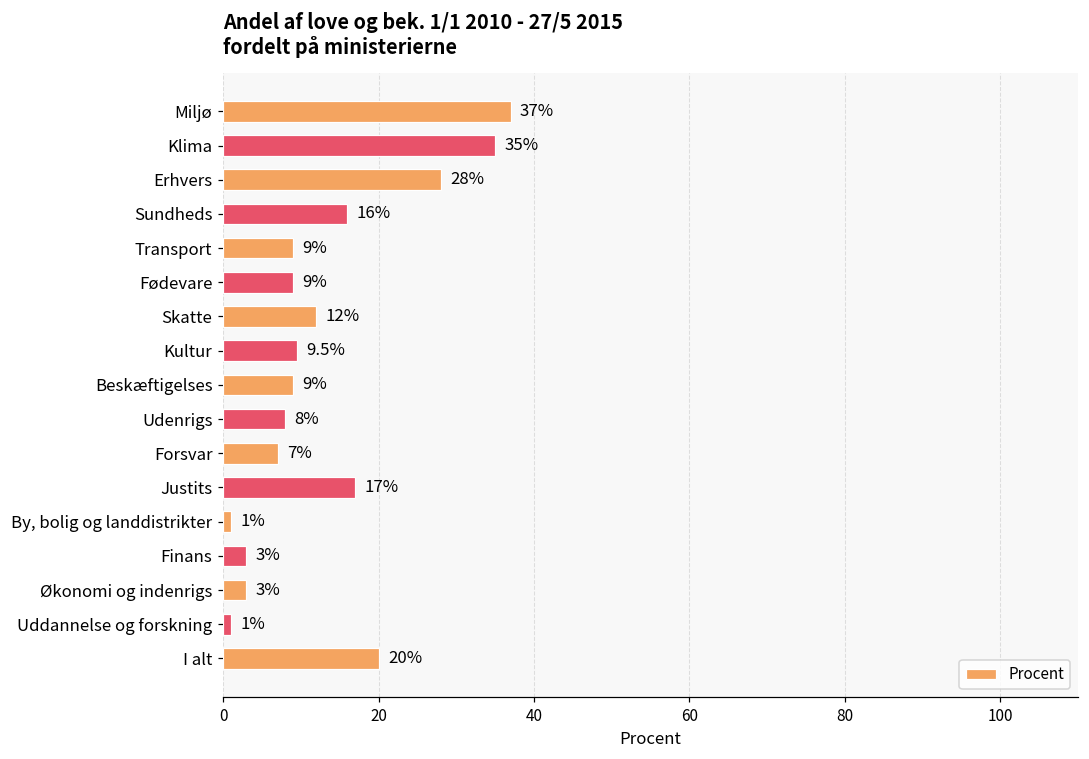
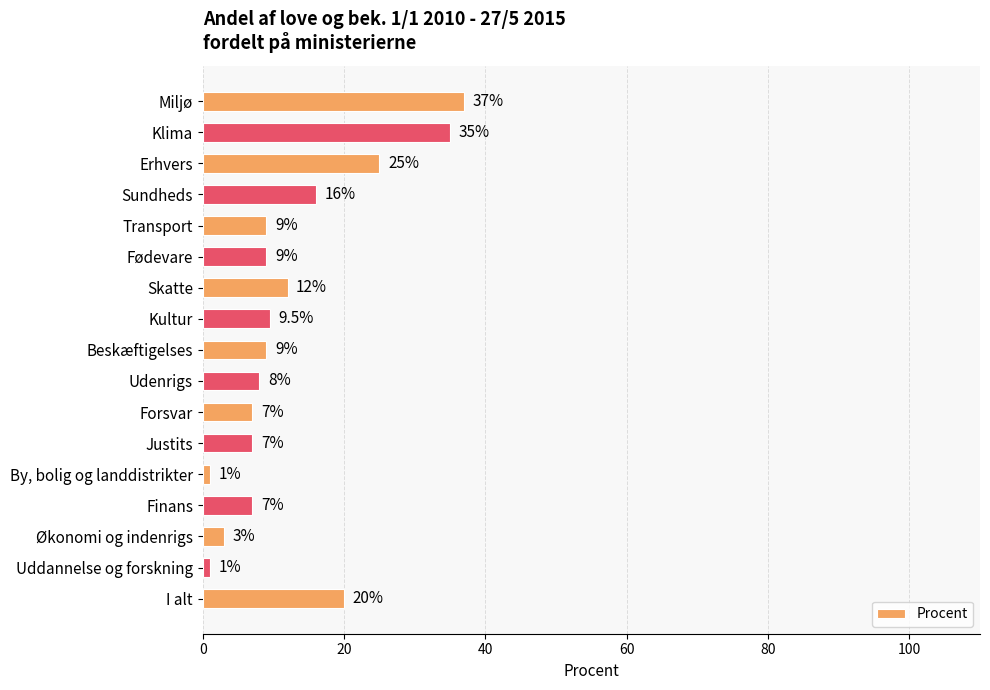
Erhvers: 28% -> 25%
Justits: 17% -> 7%
Finans: 3% -> 7%
